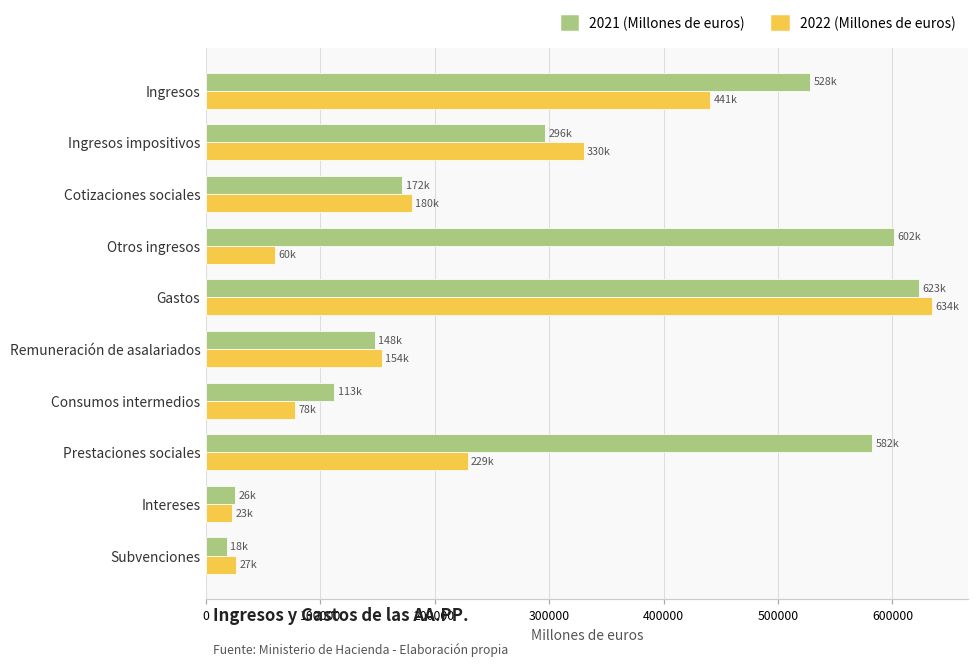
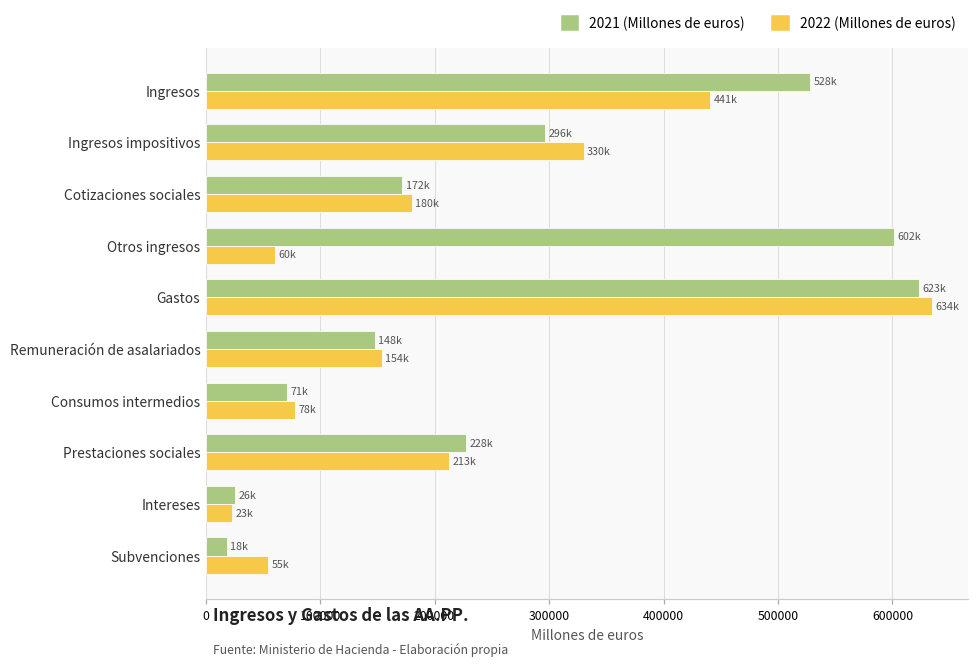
2021 (Millones de euros), Consumos intermedios: 113k -> 71k
2021 (Millones de euros), Prestaciones sociales: 582k -> 228k
2022 (Millones de euros), Prestaciones sociales: 229k -> 213k
2022 (Millones de euros), Subvenciones: 27k -> 55k
